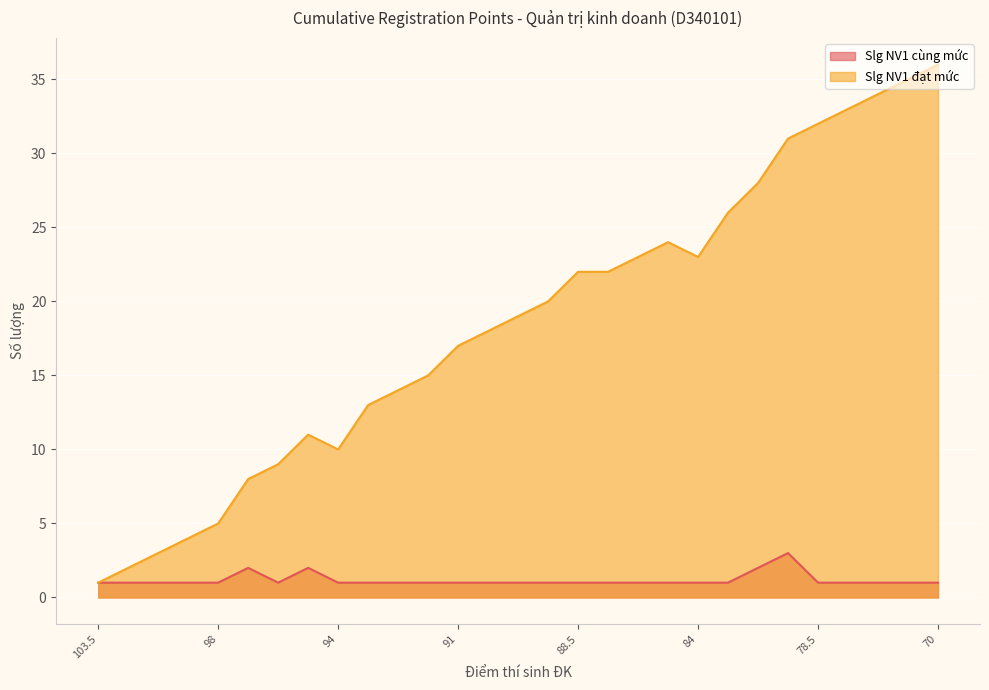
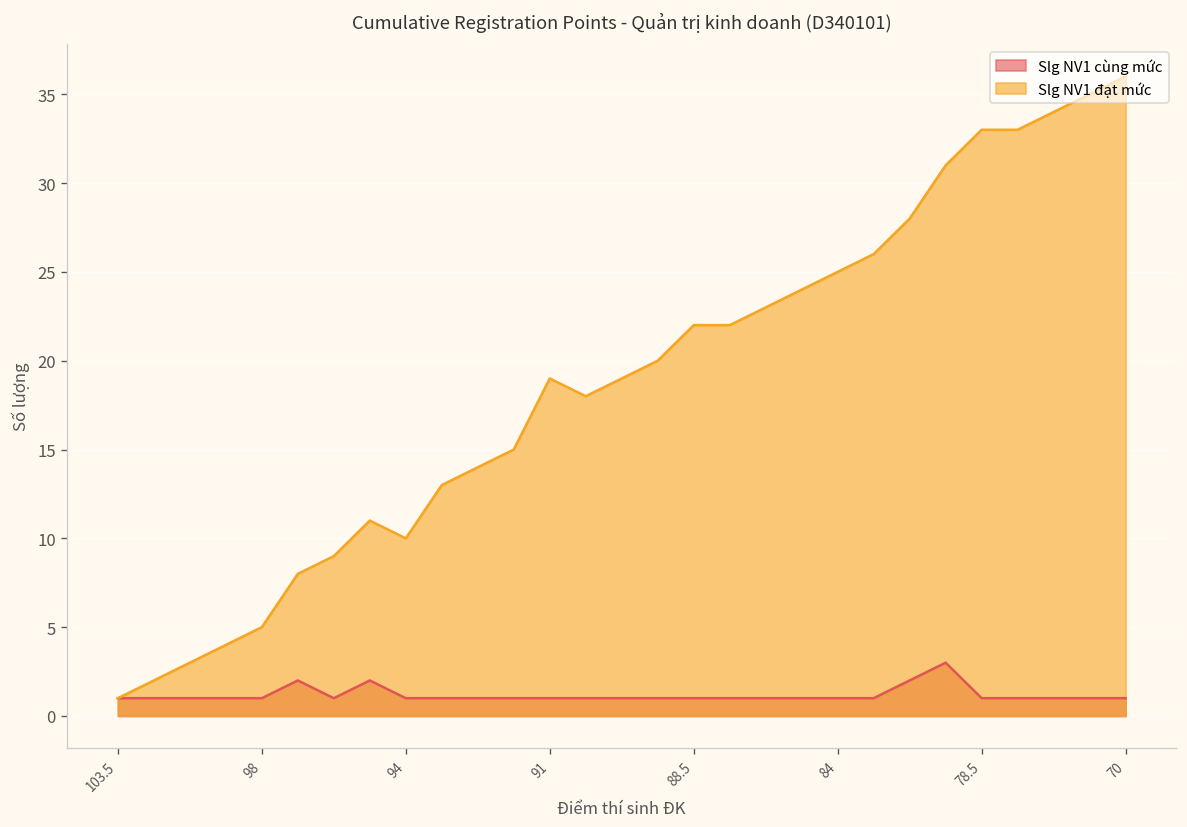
Slg NV1 đạt mức, 91: 17 -> 19
Slg NV1 đạt mức, 84: 23 -> 25
Slg NV1 đạt mức, 78.5: 32 -> 33
